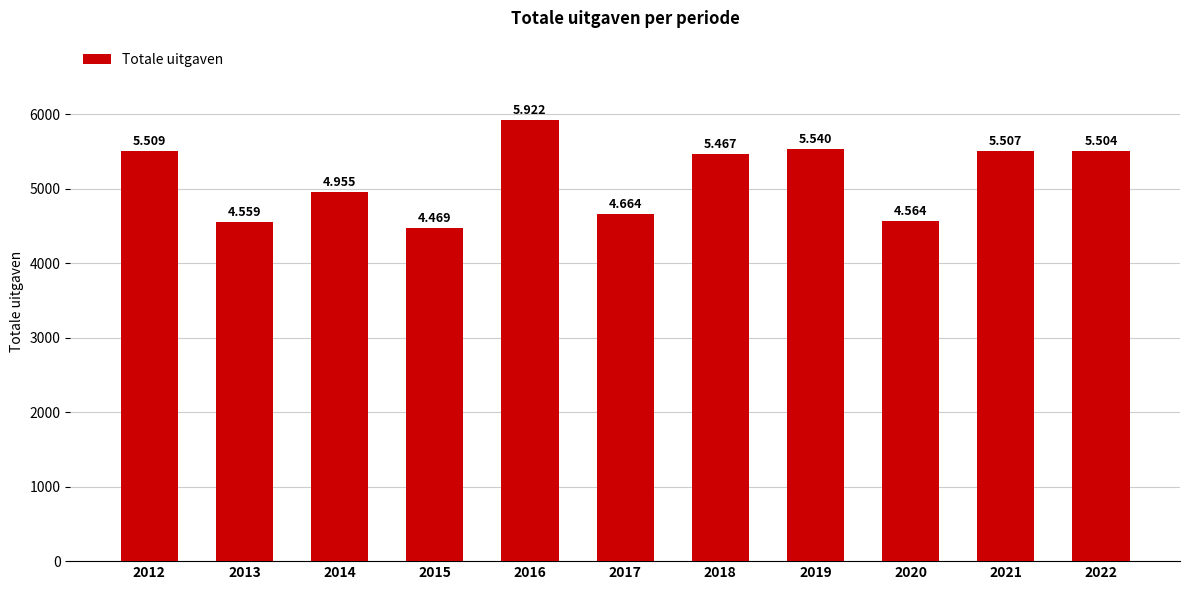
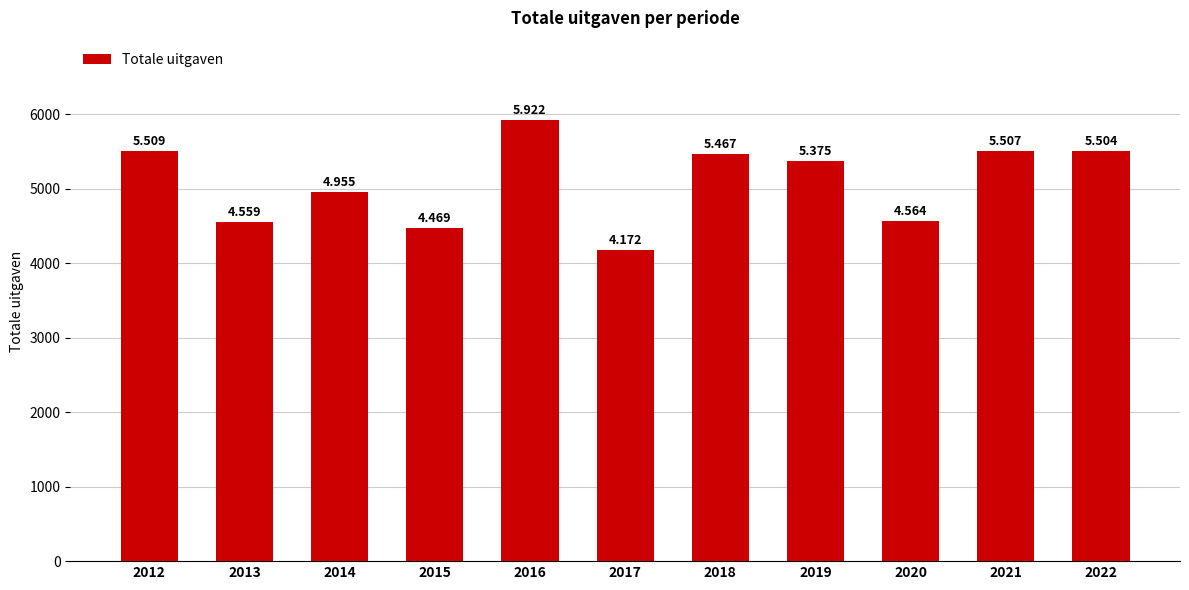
2017: 4.664 -> 4.172
2019: 5.540 -> 5.375
